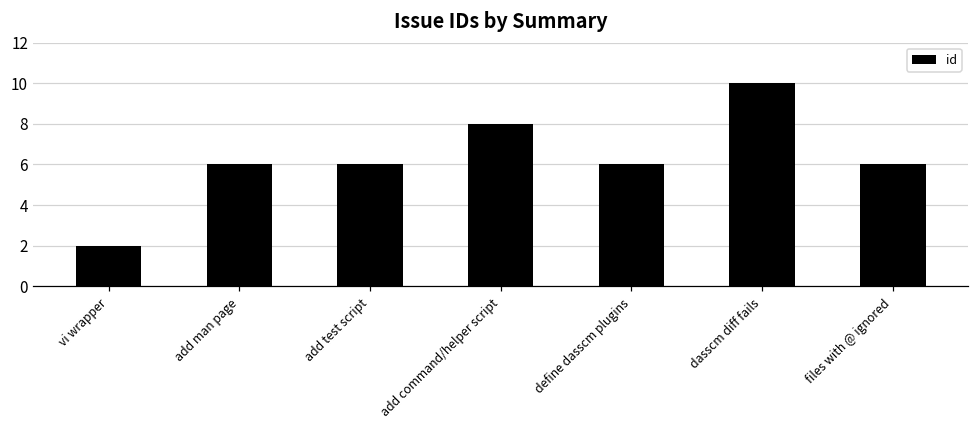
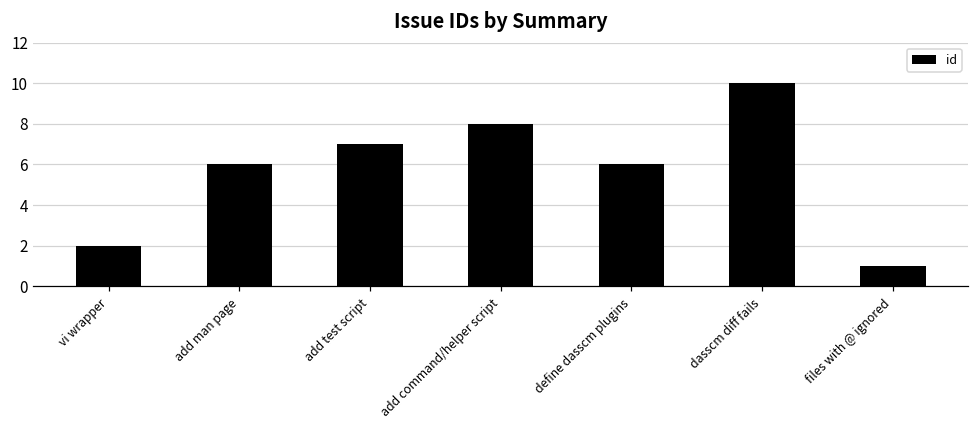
add test script: 6 -> 7
files with @ ignored: 6 -> 1
